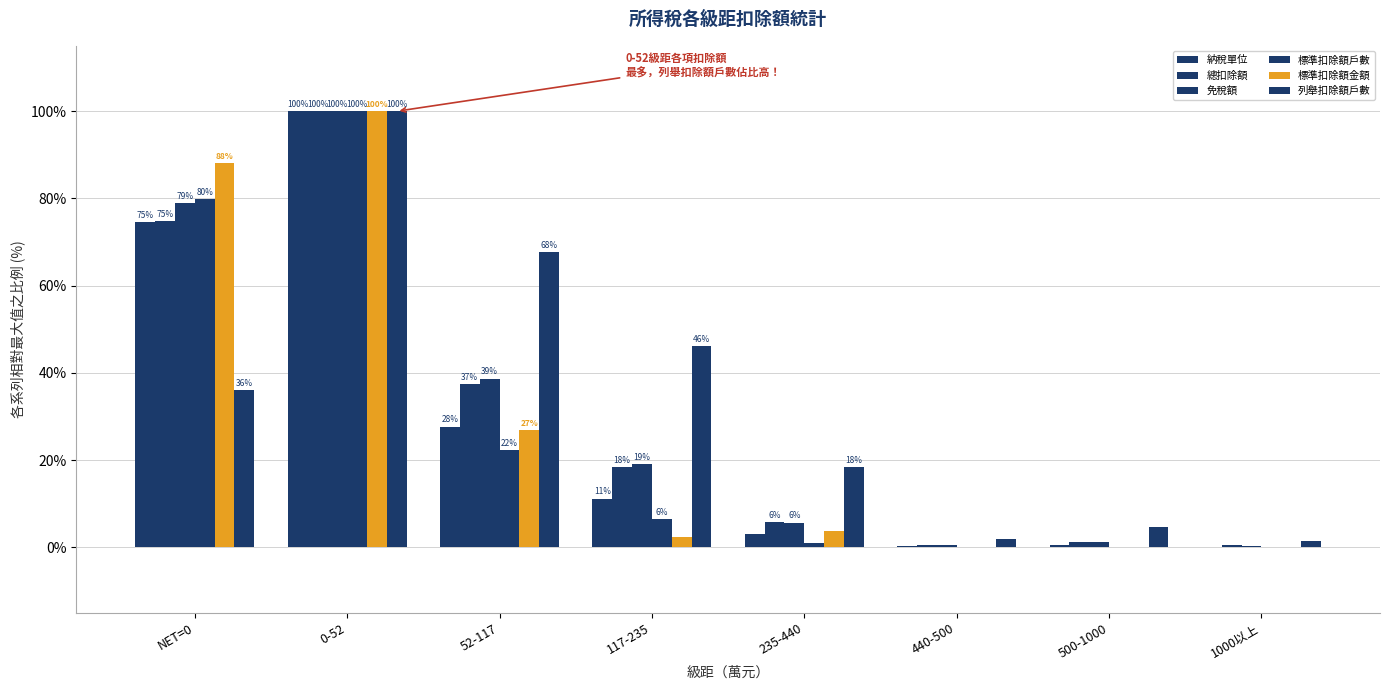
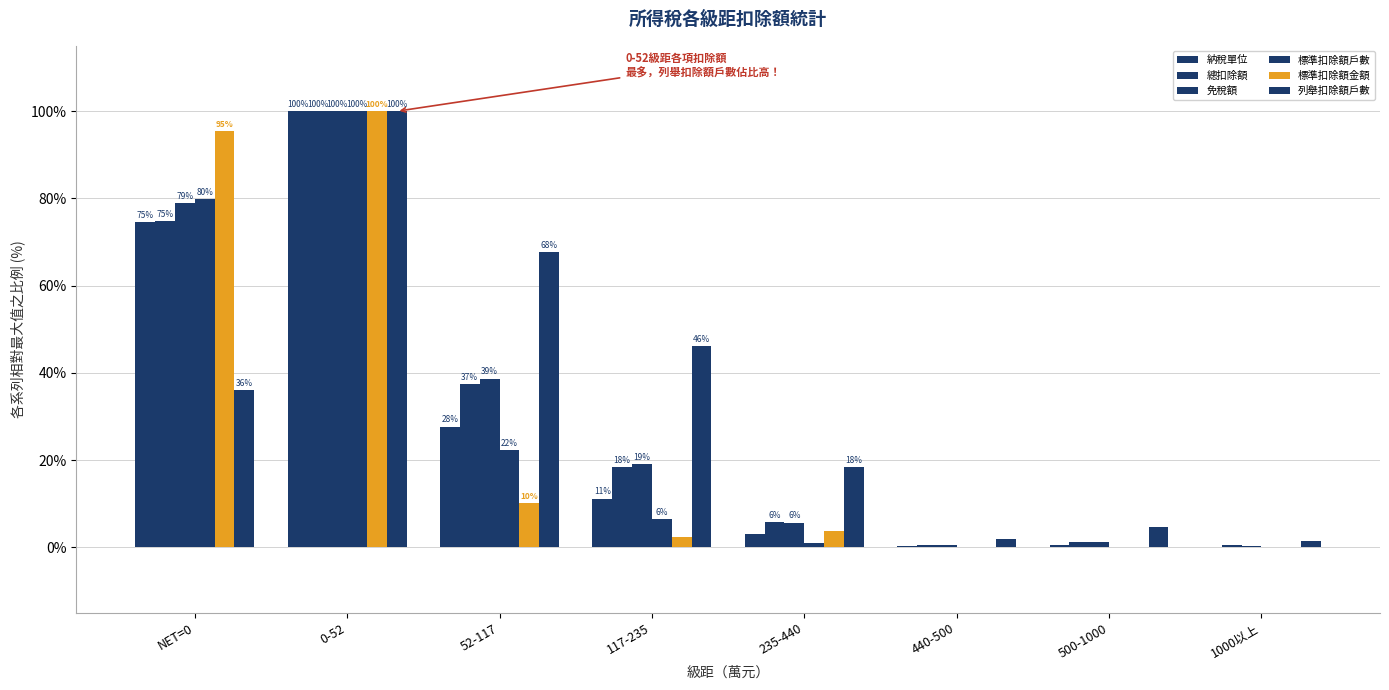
標準扣除額金額, NET=0: 88% -> 95%
標準扣除額金額, 52-117: 27% -> 10%
